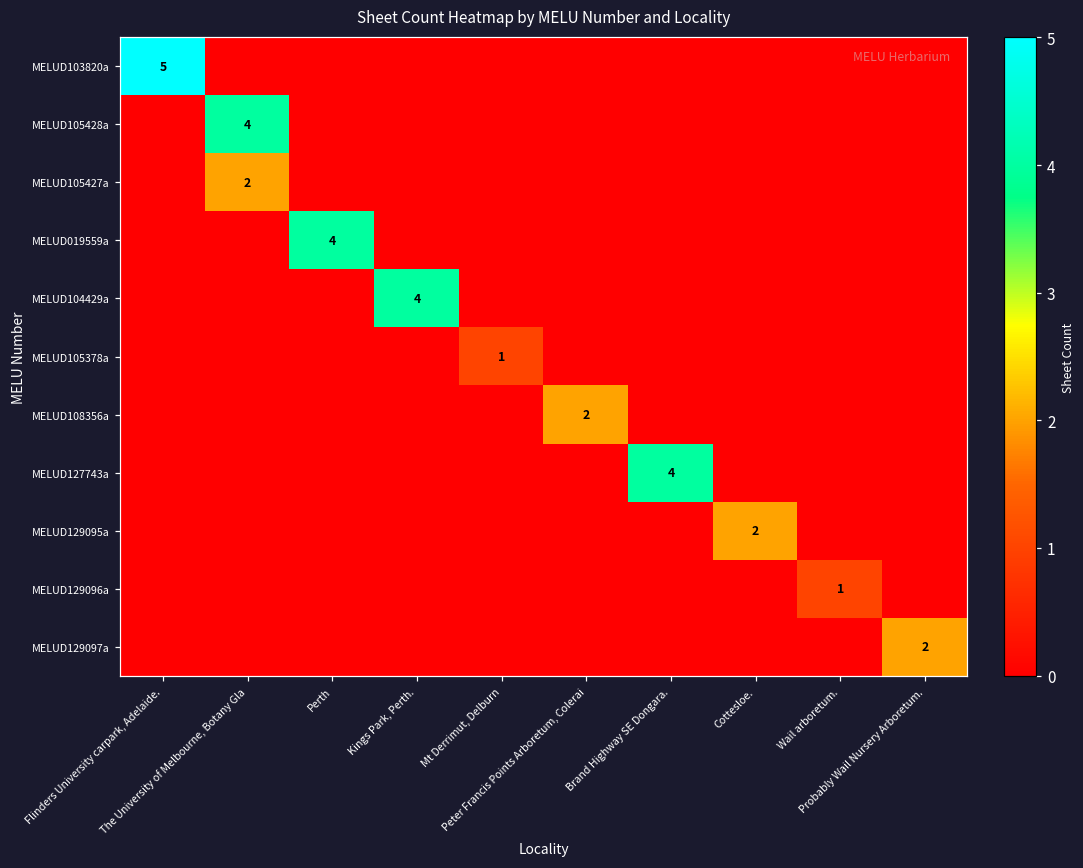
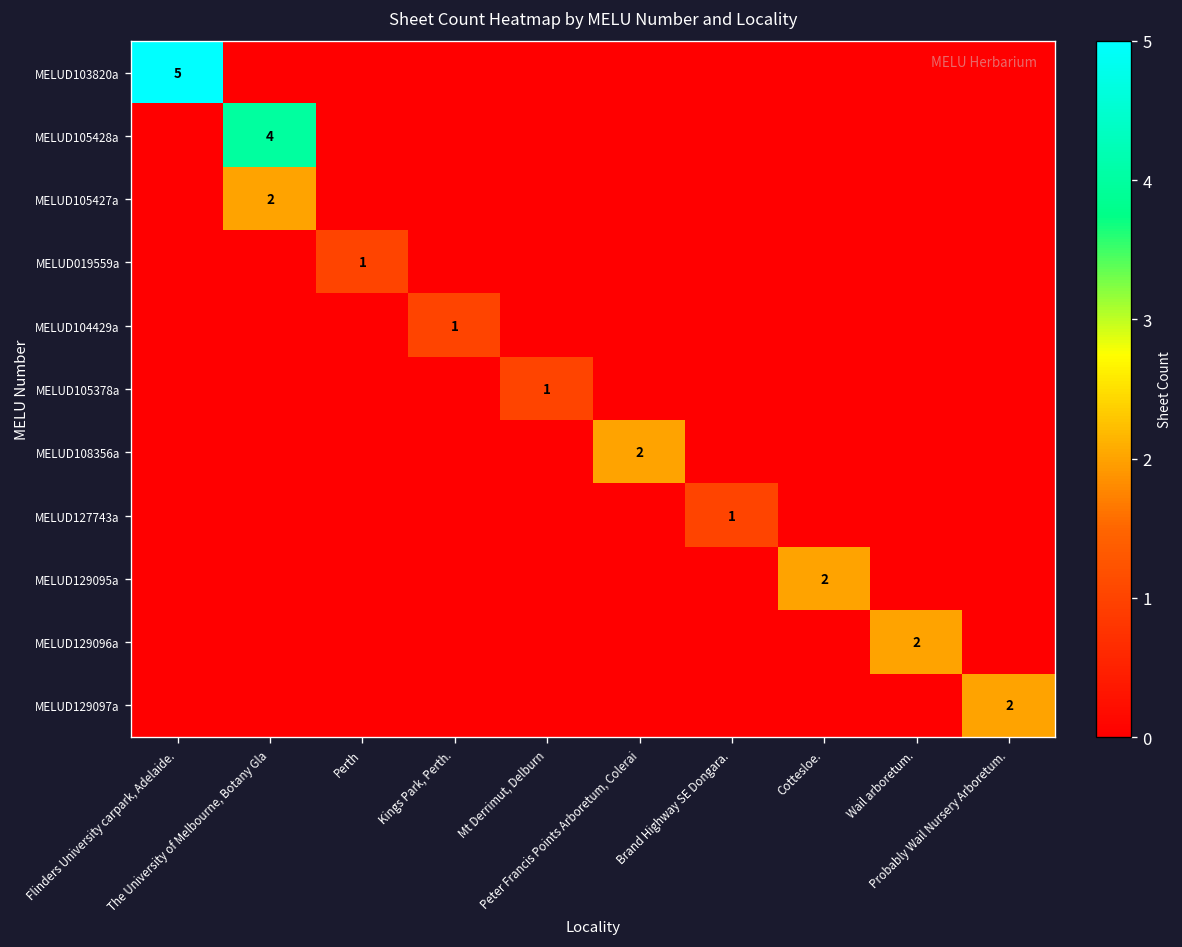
MELUD019559a, Perth: 4 -> 1
MELUD104429a, Kings Park, Perth.: 4 -> 1
MELUD127743a, Brand Highway SE Dongara.: 4 -> 1
MELUD129096a, Wail arboretum.: 1 -> 2
